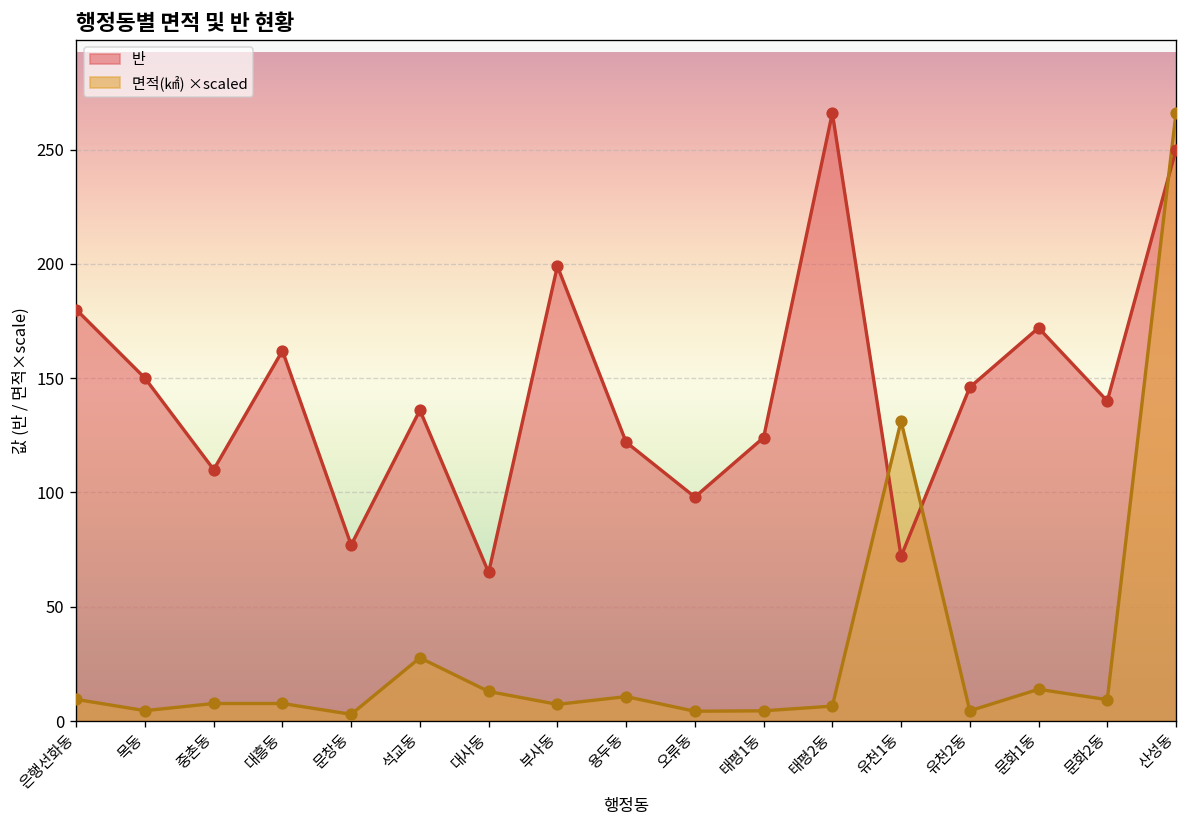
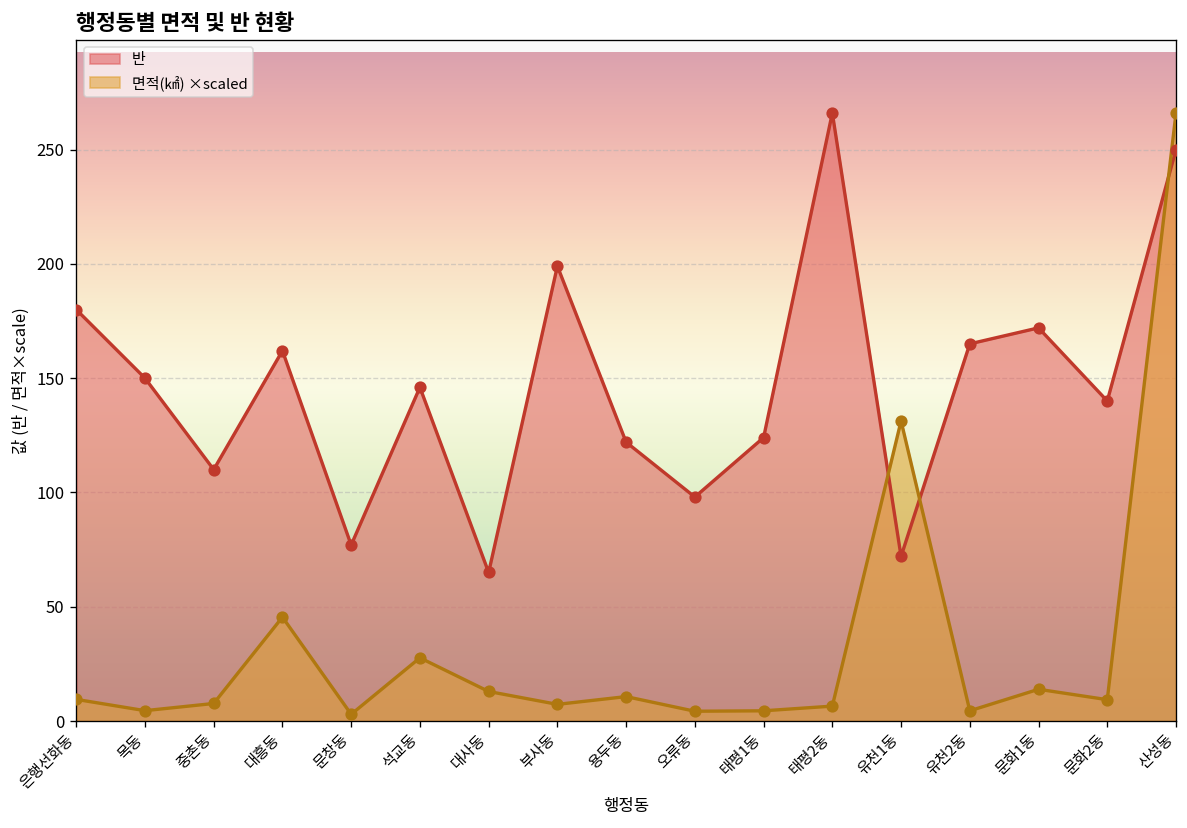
면적(㎢) ×scaled, 대흥동: 8 -> 45
반, 석교동: 136 -> 146
반, 유천2동: 146 -> 165
